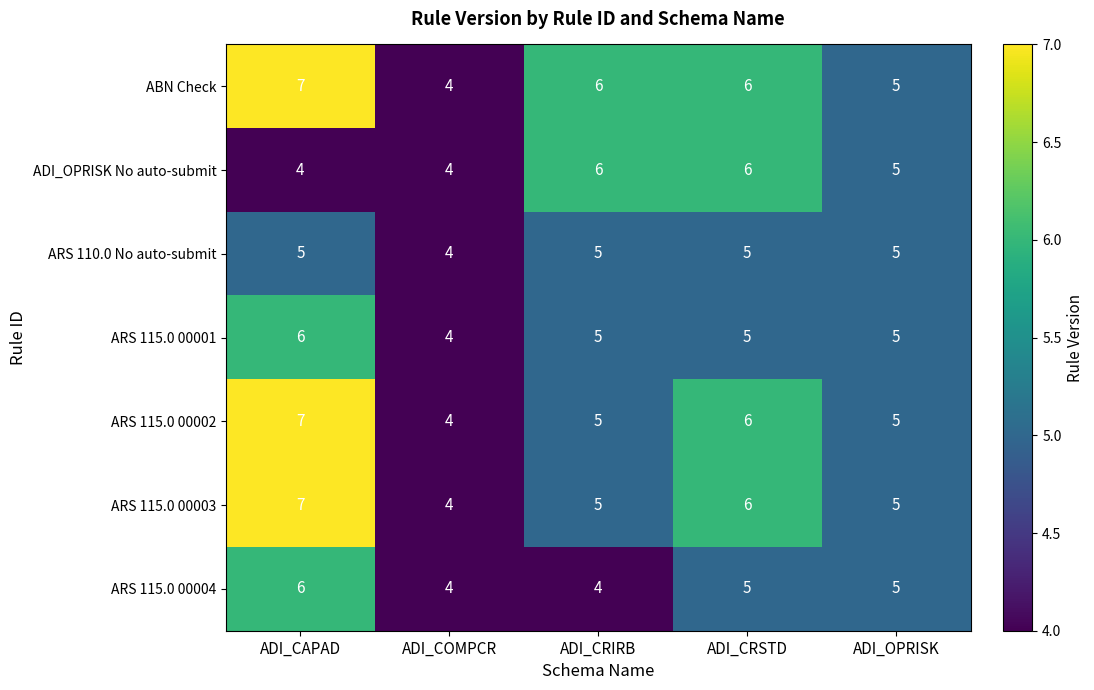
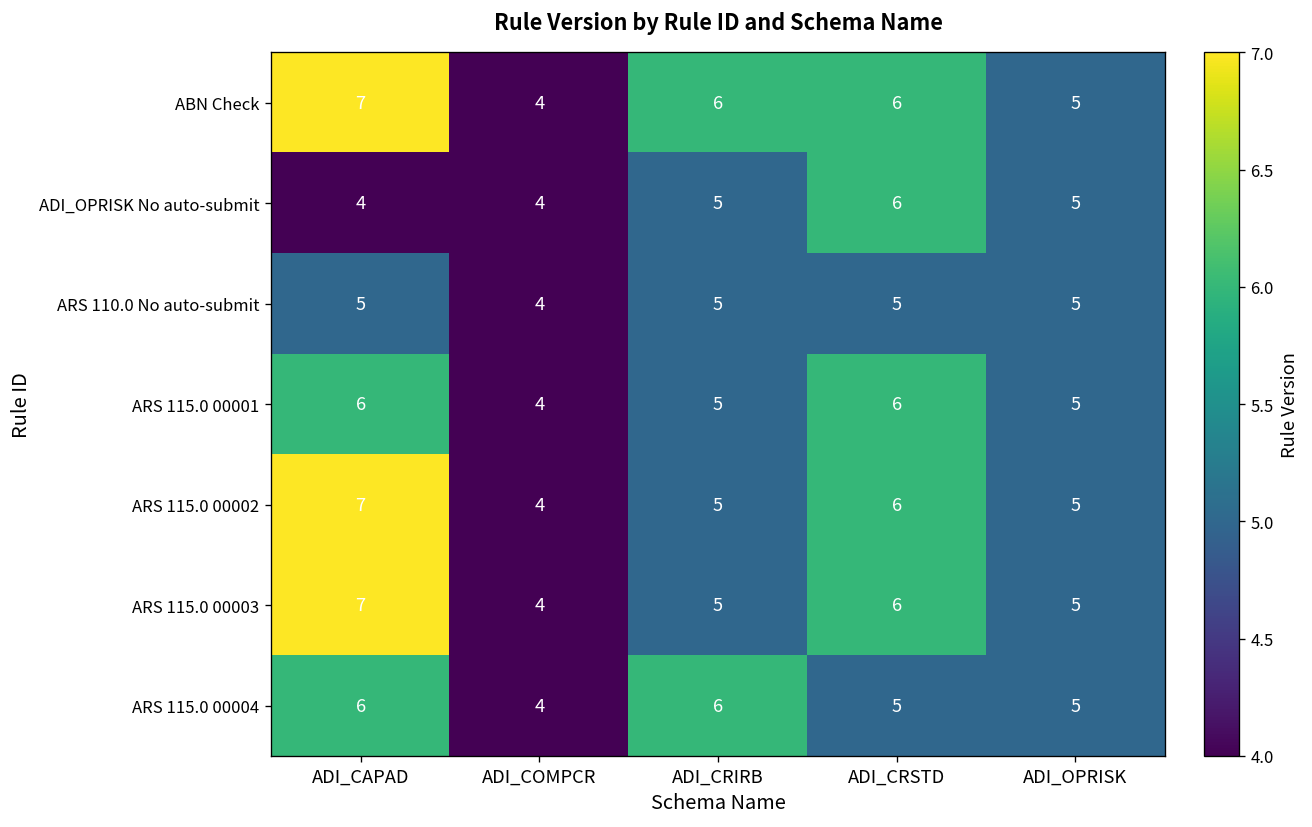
ADI_OPRISK No auto-submit, ADI_CRIRB: 6 -> 5
ARS 115.0 00001, ADI_CRSTD: 5 -> 6
ARS 115.0 00004, ADI_CRIRB: 4 -> 6
